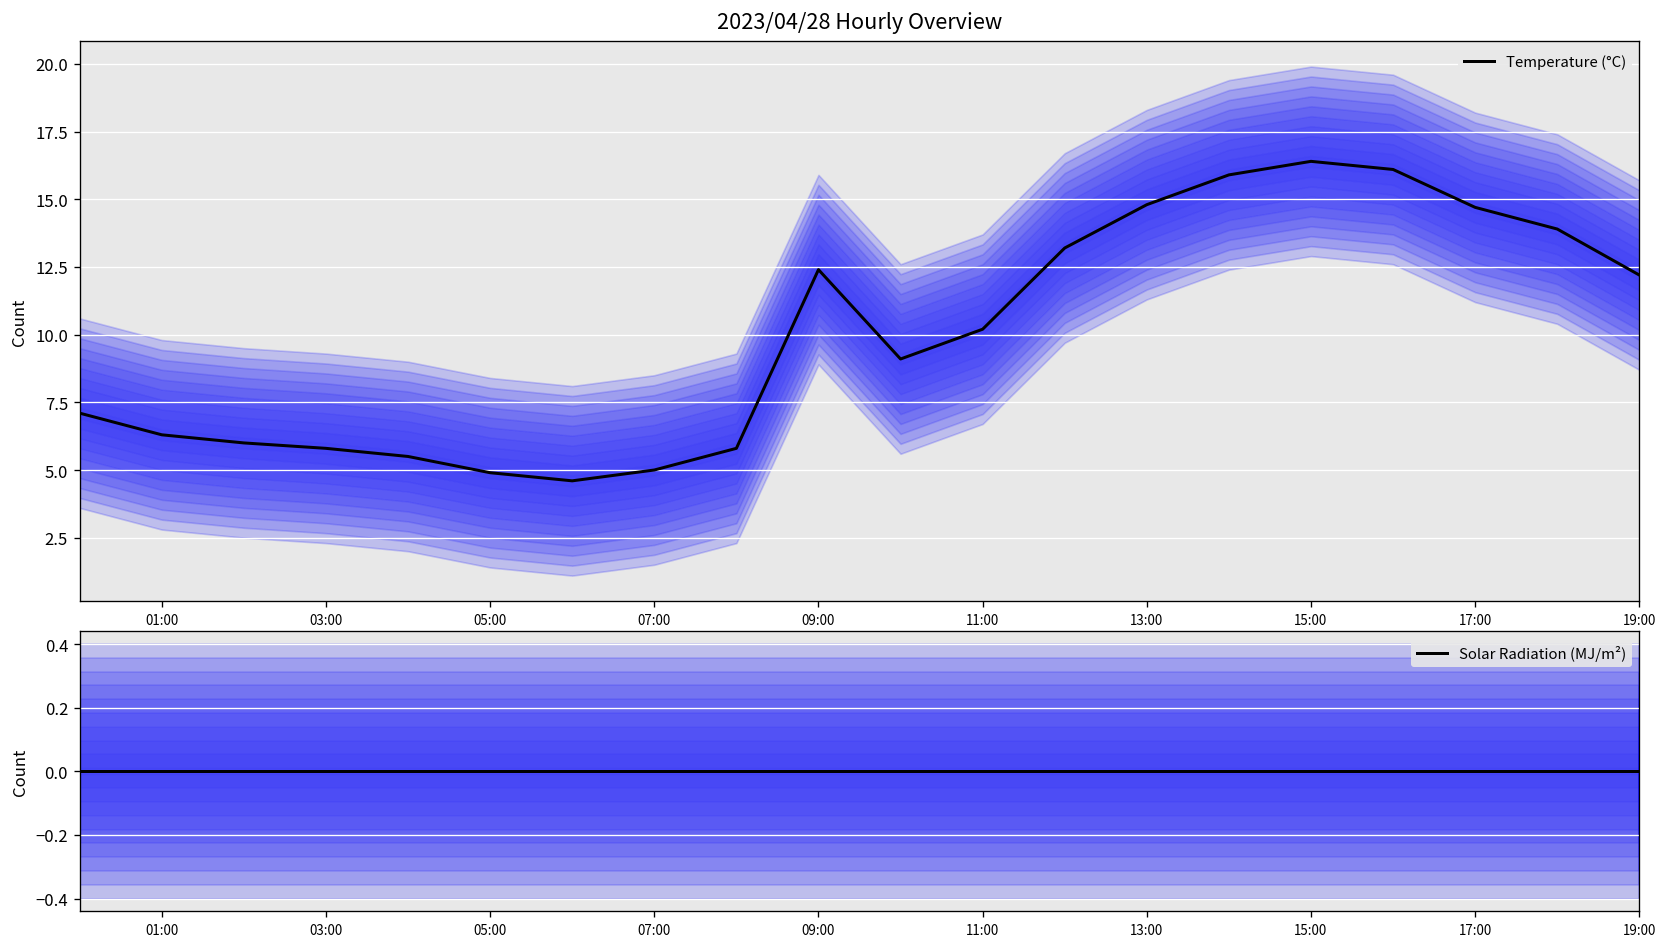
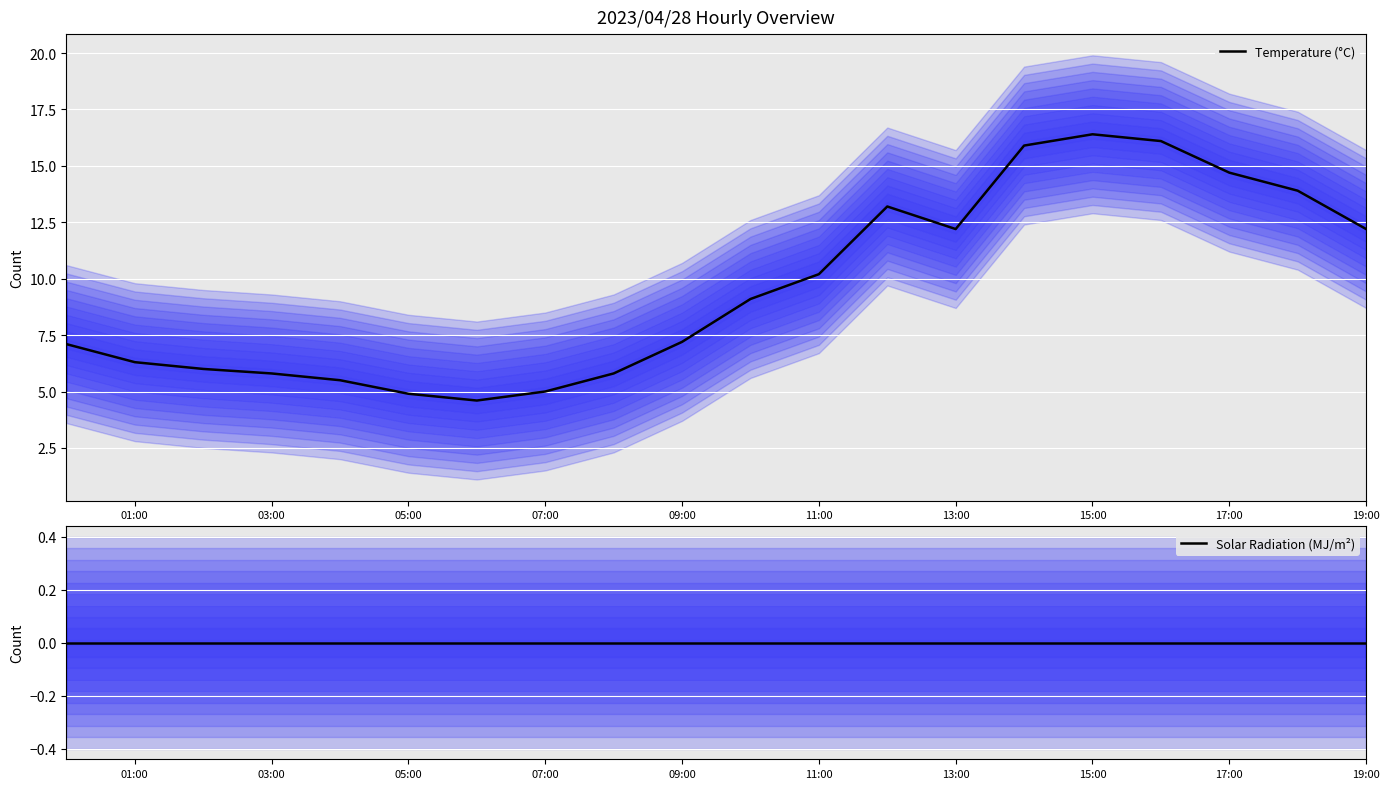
2023/04/28 Hourly Overview, Temperature (°C), 09:00: 12.4 -> 7.2
2023/04/28 Hourly Overview, Temperature (°C), 13:00: 14.8 -> 12.2
